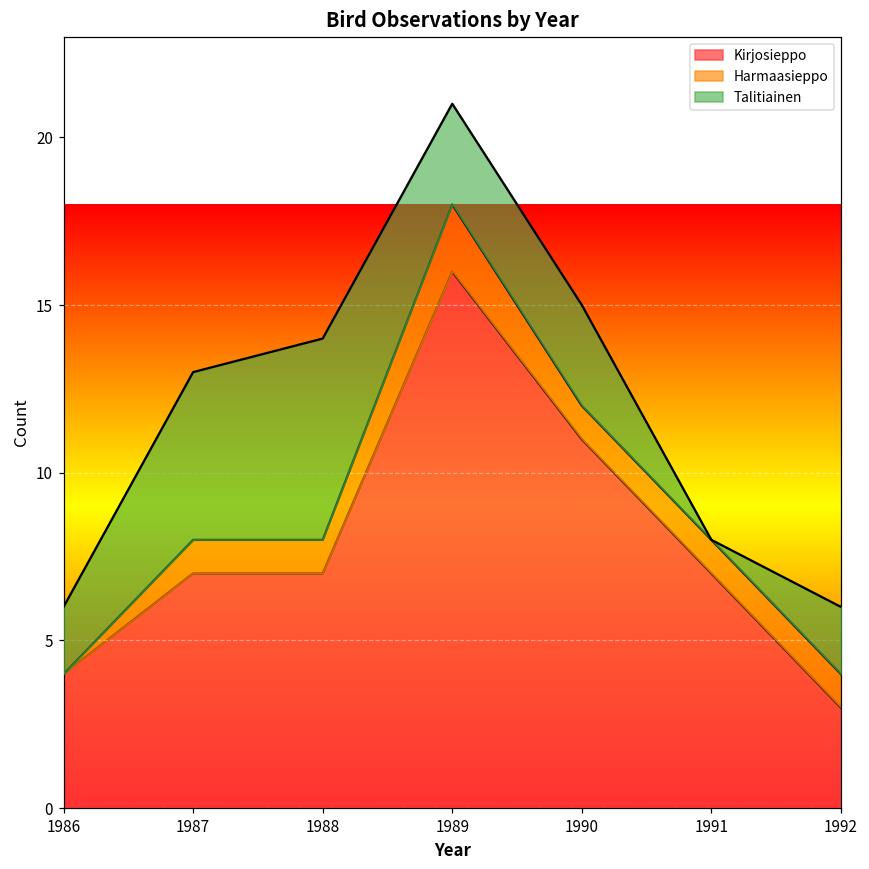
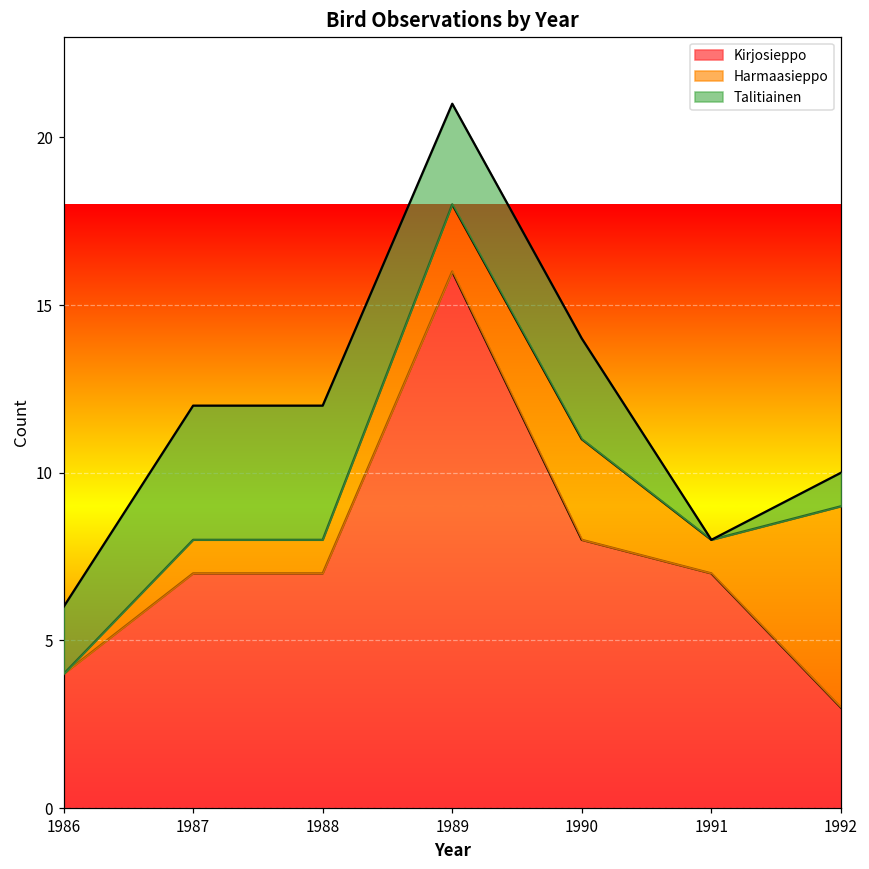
Talitiainen, 1987: 5 -> 4
Talitiainen, 1988: 6 -> 4
Kirjosieppo, 1990: 11 -> 8
Harmaasieppo, 1990: 1 -> 3
Harmaasieppo, 1992: 1 -> 6
Talitiainen, 1992: 2 -> 1
